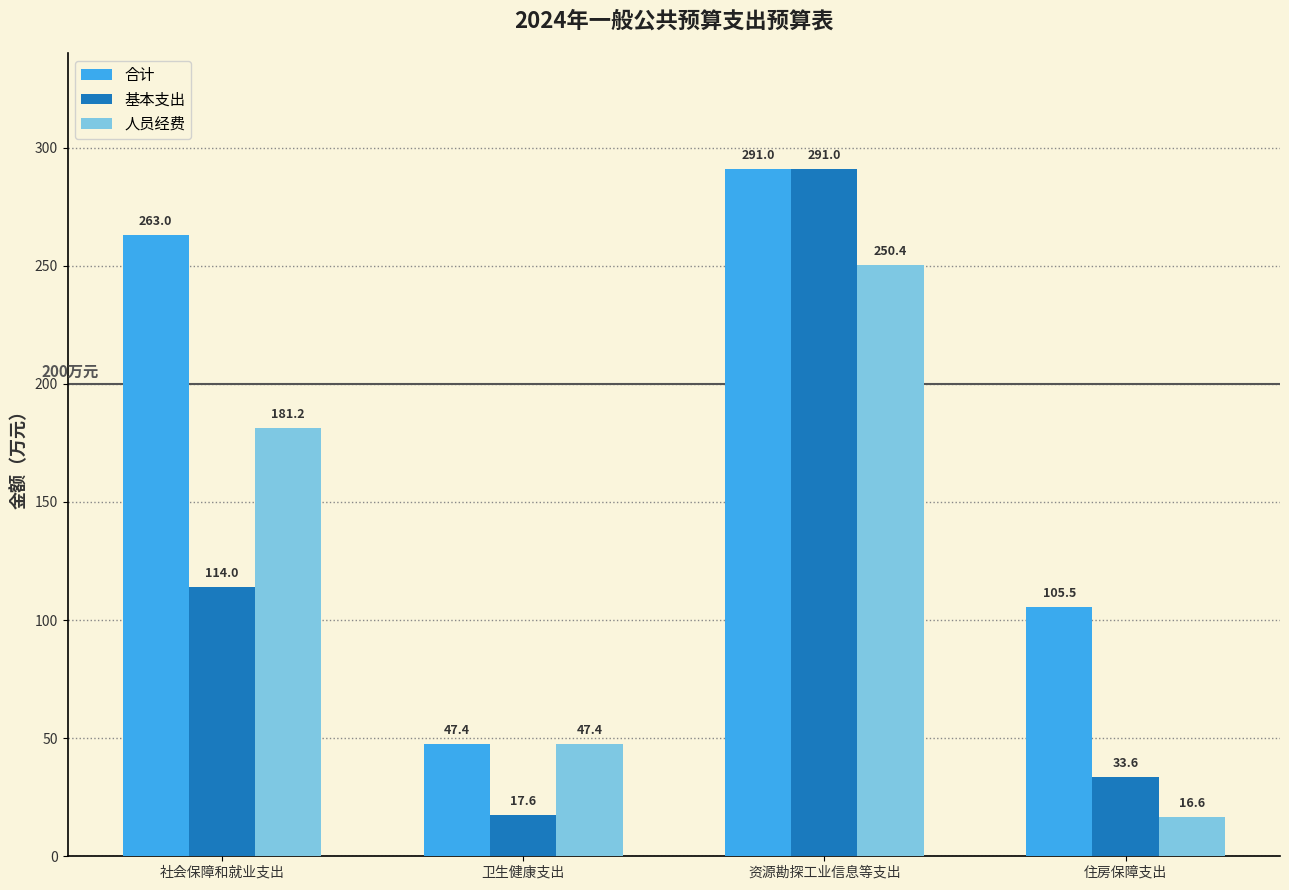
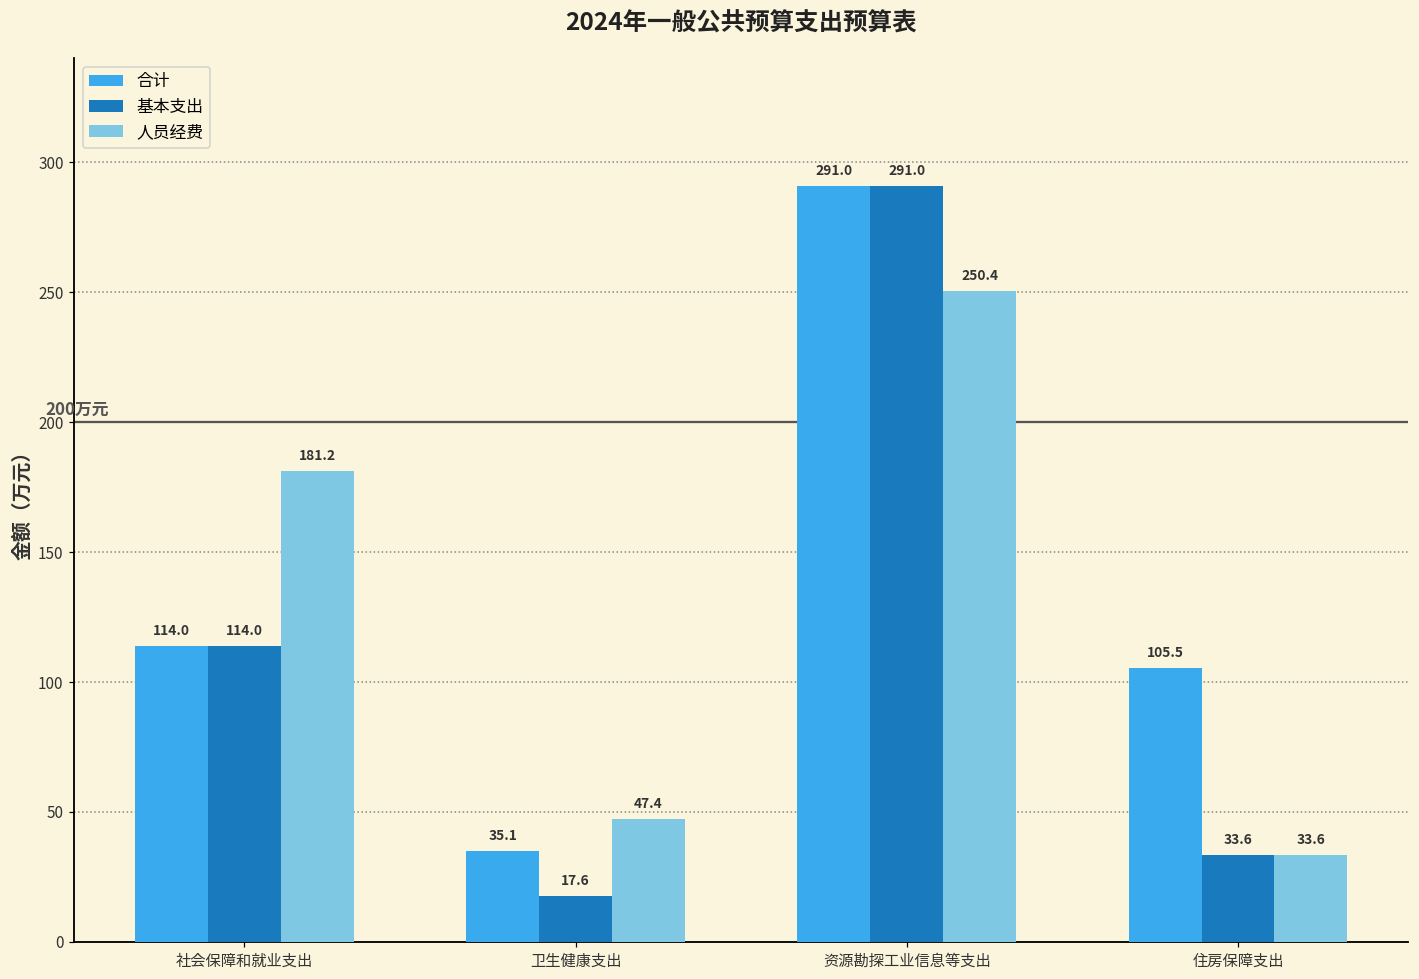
合计, 社会保障和就业支出: 263.0 -> 114.0
合计, 卫生健康支出: 47.4 -> 35.1
人员经费, 住房保障支出: 16.6 -> 33.6
